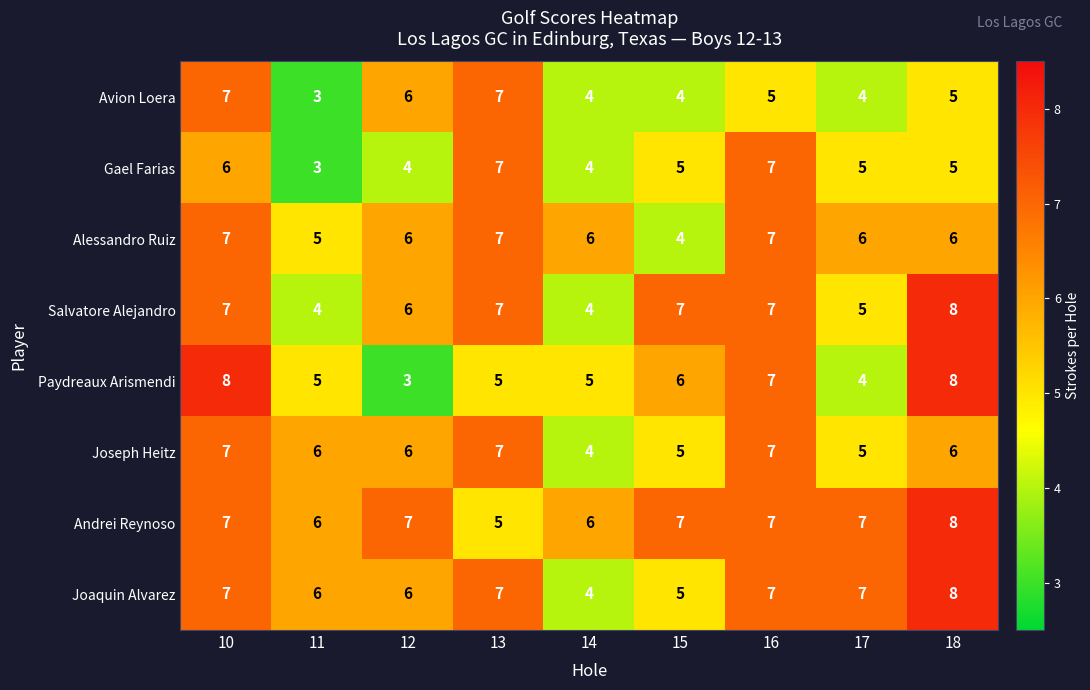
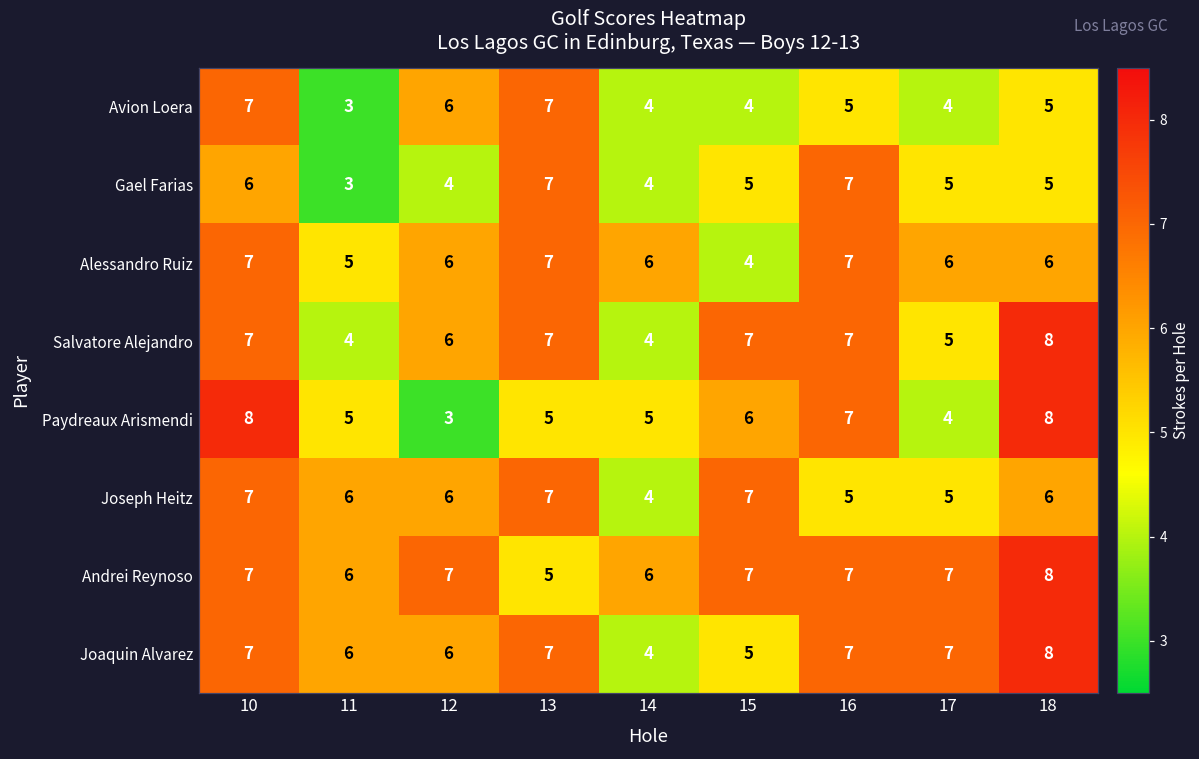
Joseph Heitz, 15: 5 -> 7
Joseph Heitz, 16: 7 -> 5
